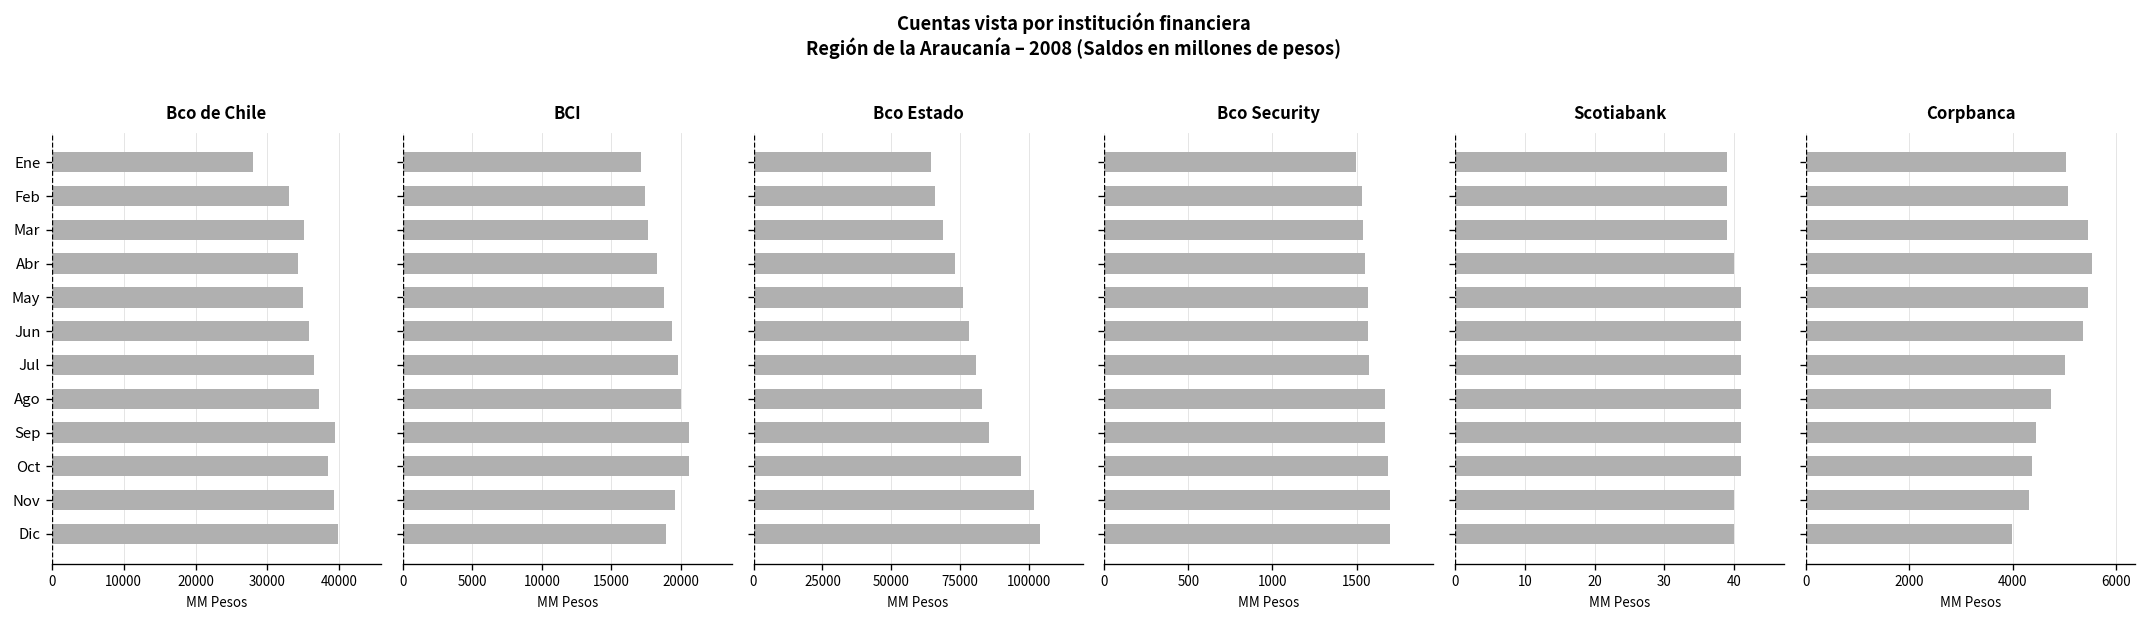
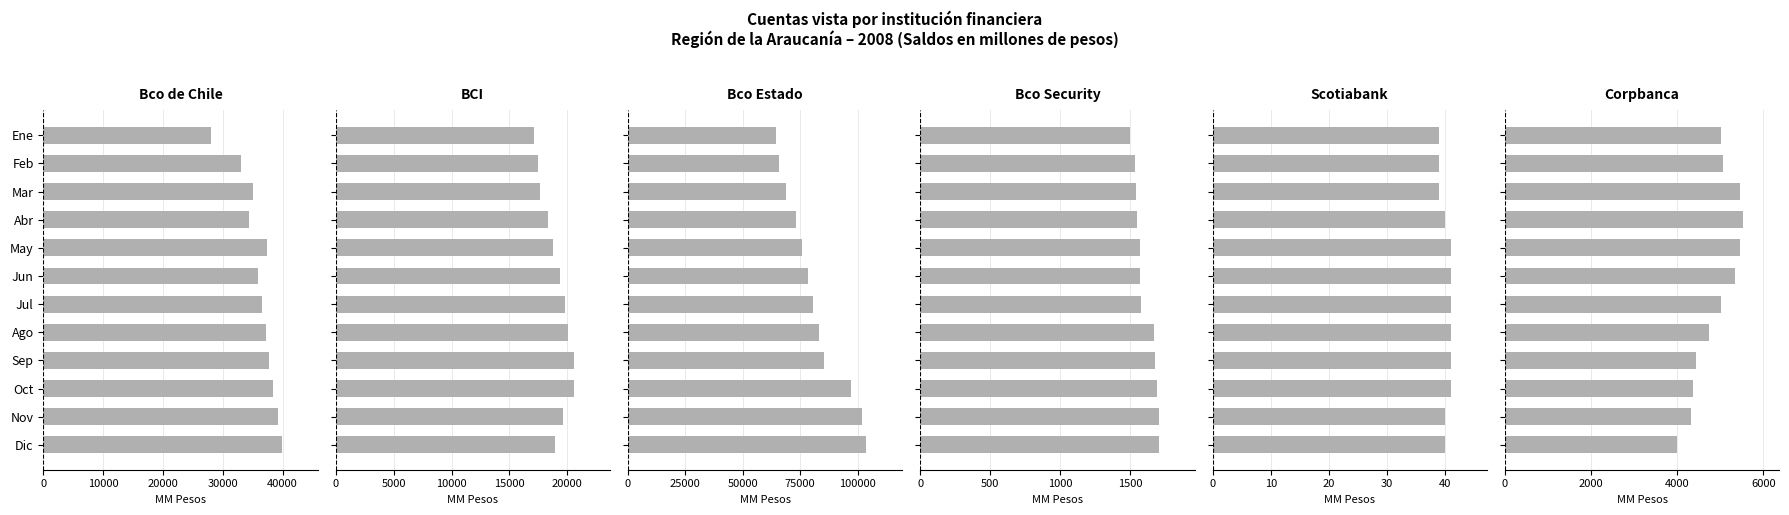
Bco de Chile, May: 35000 -> 37000
Bco de Chile, Sep: 39000 -> 38000
